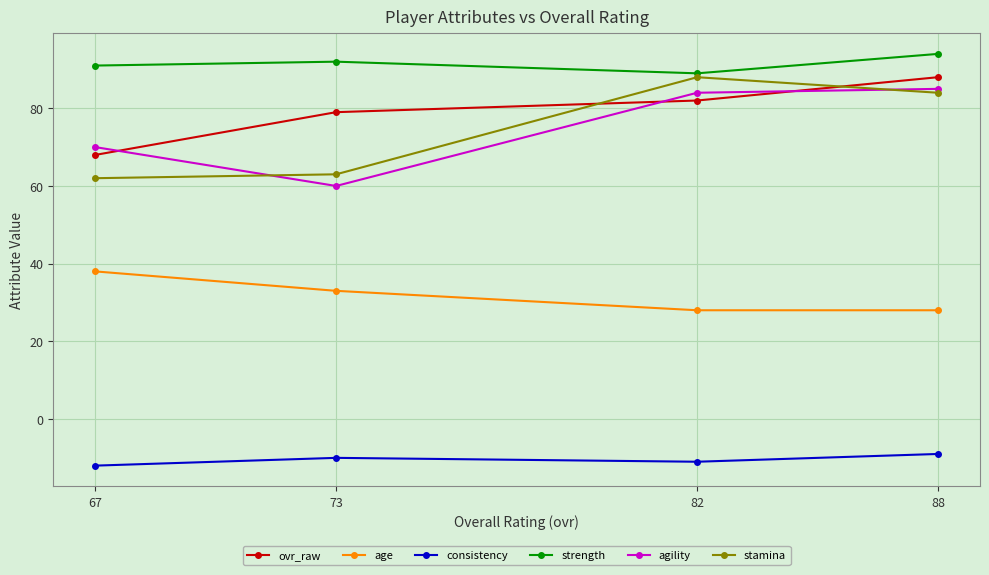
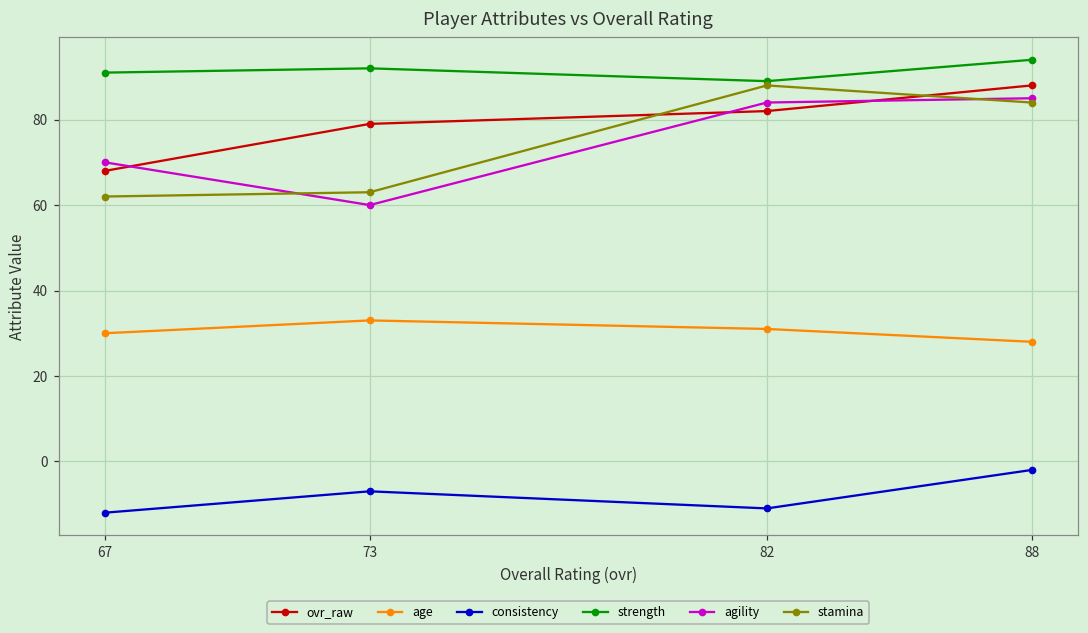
age, 67: 38 -> 30
consistency, 73: -10 -> -7
age, 82: 28 -> 31
consistency, 88: -9 -> -2
